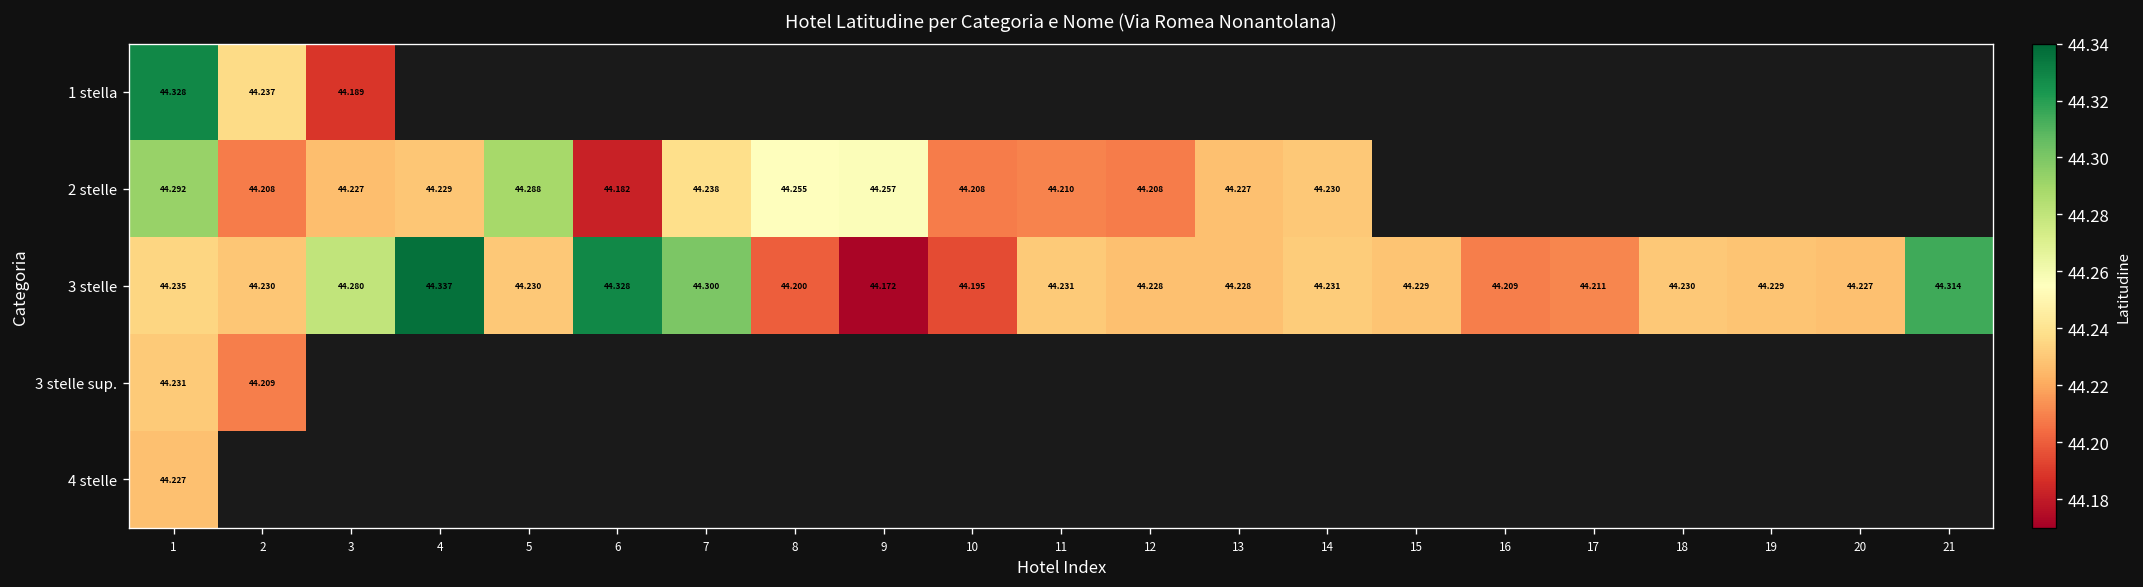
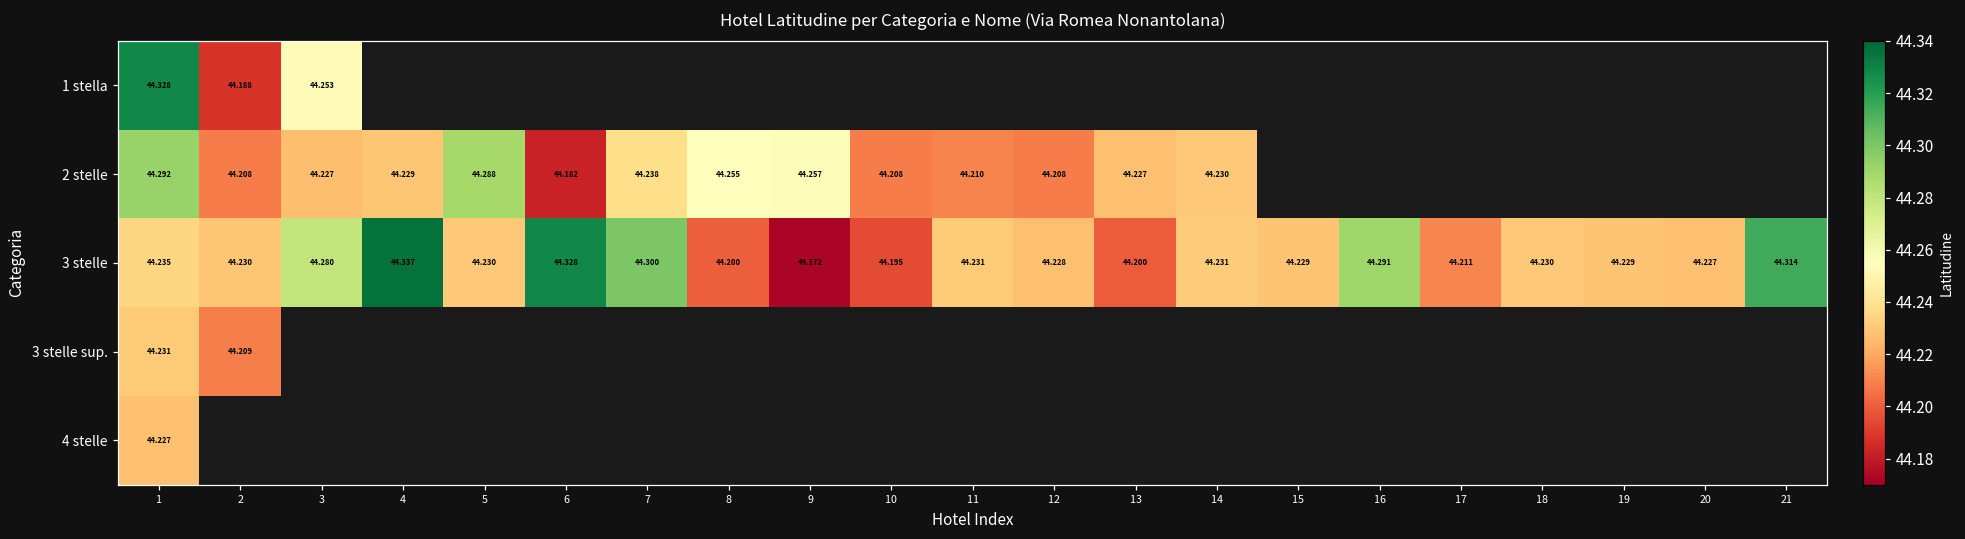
1 stella, 2: 44.237 -> 44.188
1 stella, 3: 44.189 -> 44.253
3 stelle, 13: 44.228 -> 44.200
3 stelle, 16: 44.209 -> 44.291
